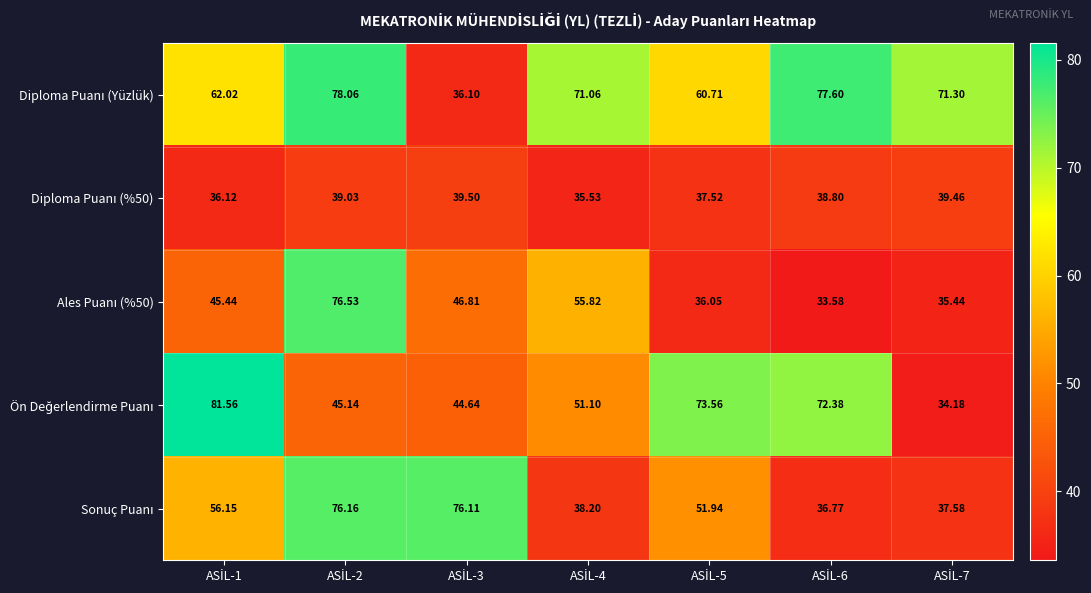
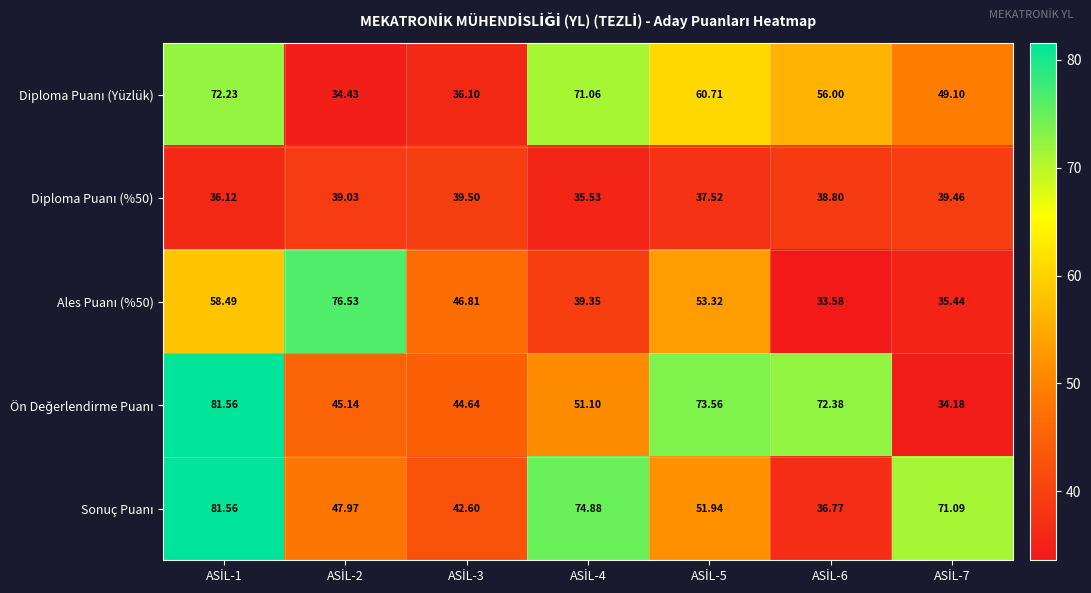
Diploma Puanı (Yüzlük), ASİL-1: 62.02 -> 72.23
Diploma Puanı (Yüzlük), ASİL-2: 78.06 -> 34.43
Diploma Puanı (Yüzlük), ASİL-6: 77.60 -> 56.00
Diploma Puanı (Yüzlük), ASİL-7: 71.30 -> 49.10
Ales Puanı (%50), ASİL-1: 45.44 -> 58.49
Ales Puanı (%50), ASİL-4: 55.82 -> 39.35
Ales Puanı (%50), ASİL-5: 36.05 -> 53.32
Sonuç Puanı, ASİL-1: 56.15 -> 81.56
Sonuç Puanı, ASİL-2: 76.16 -> 47.97
Sonuç Puanı, ASİL-3: 76.11 -> 42.60
Sonuç Puanı, ASİL-4: 38.20 -> 74.88
Sonuç Puanı, ASİL-7: 37.58 -> 71.09
